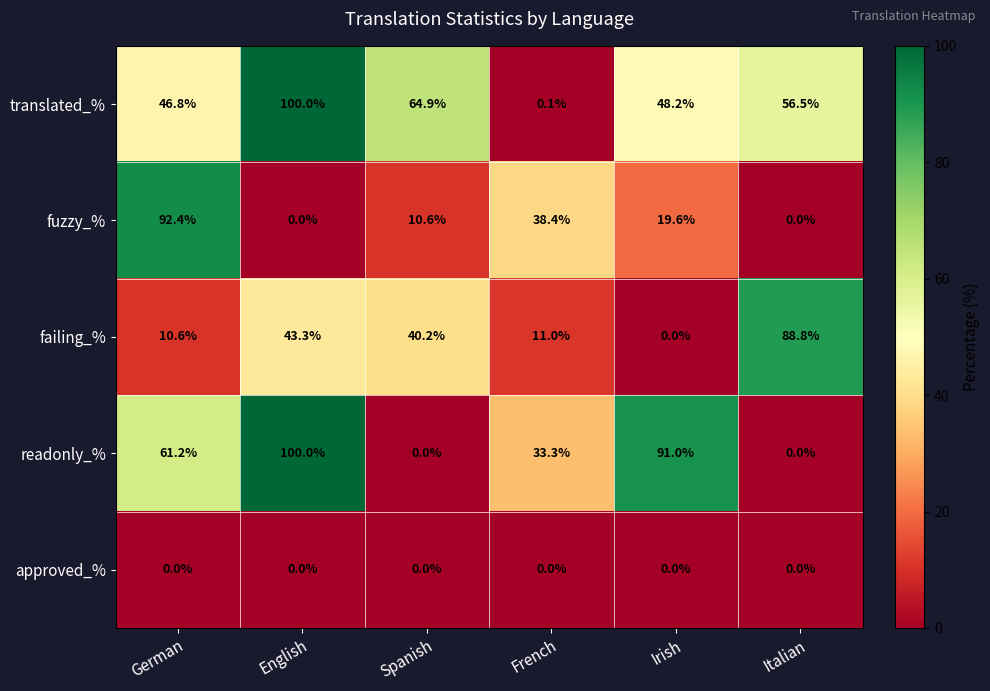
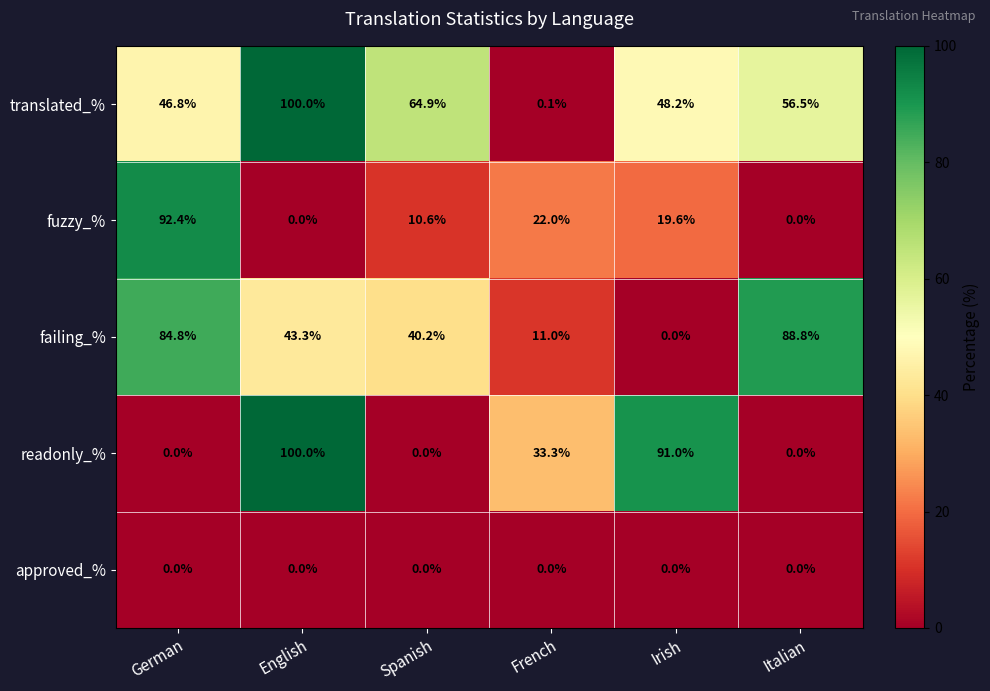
fuzzy_%, French: 38.4% -> 22.0%
failing_%, German: 10.6% -> 84.8%
readonly_%, German: 61.2% -> 0.0%
